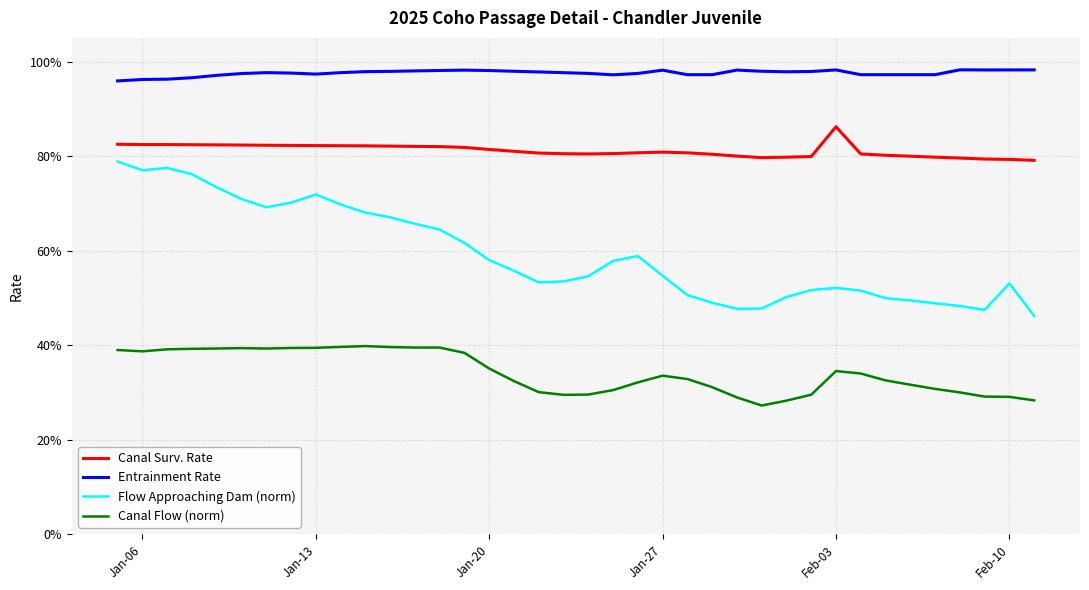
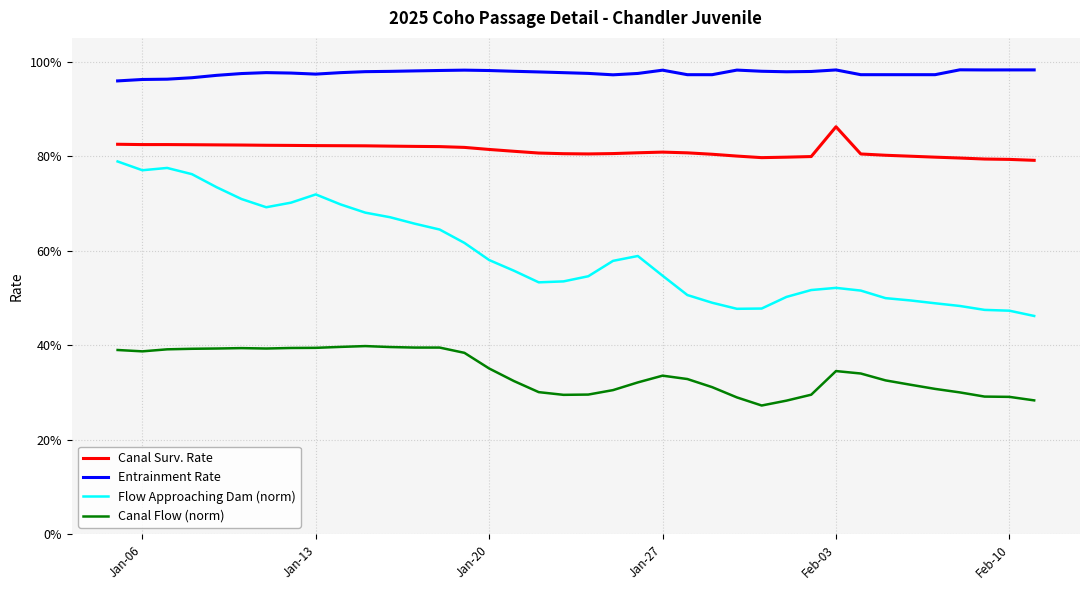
Flow Approaching Dam (norm), Feb-10: 53% -> 47%
